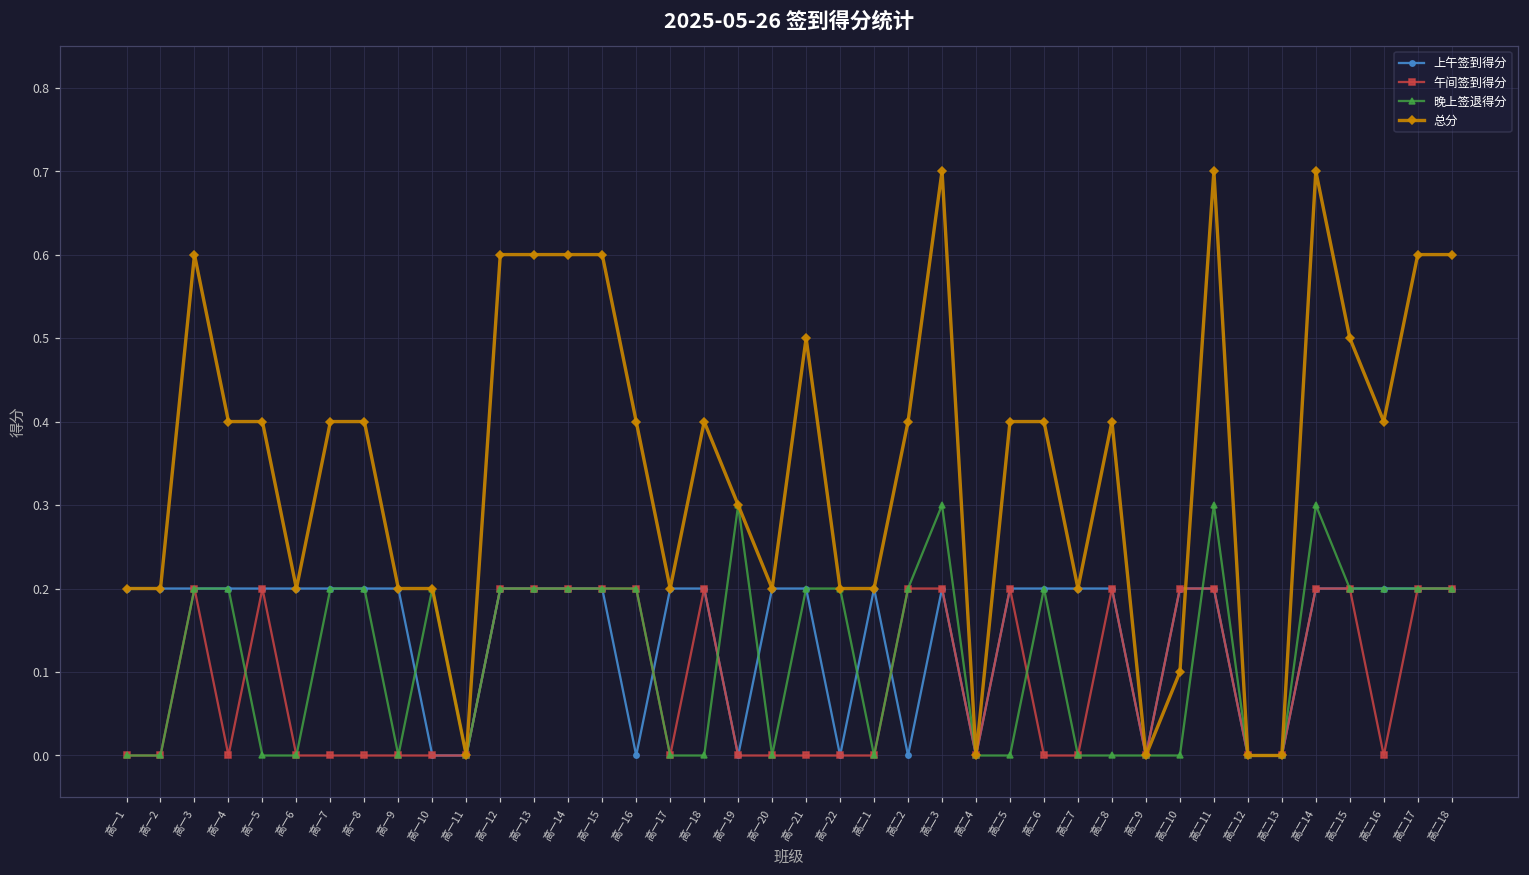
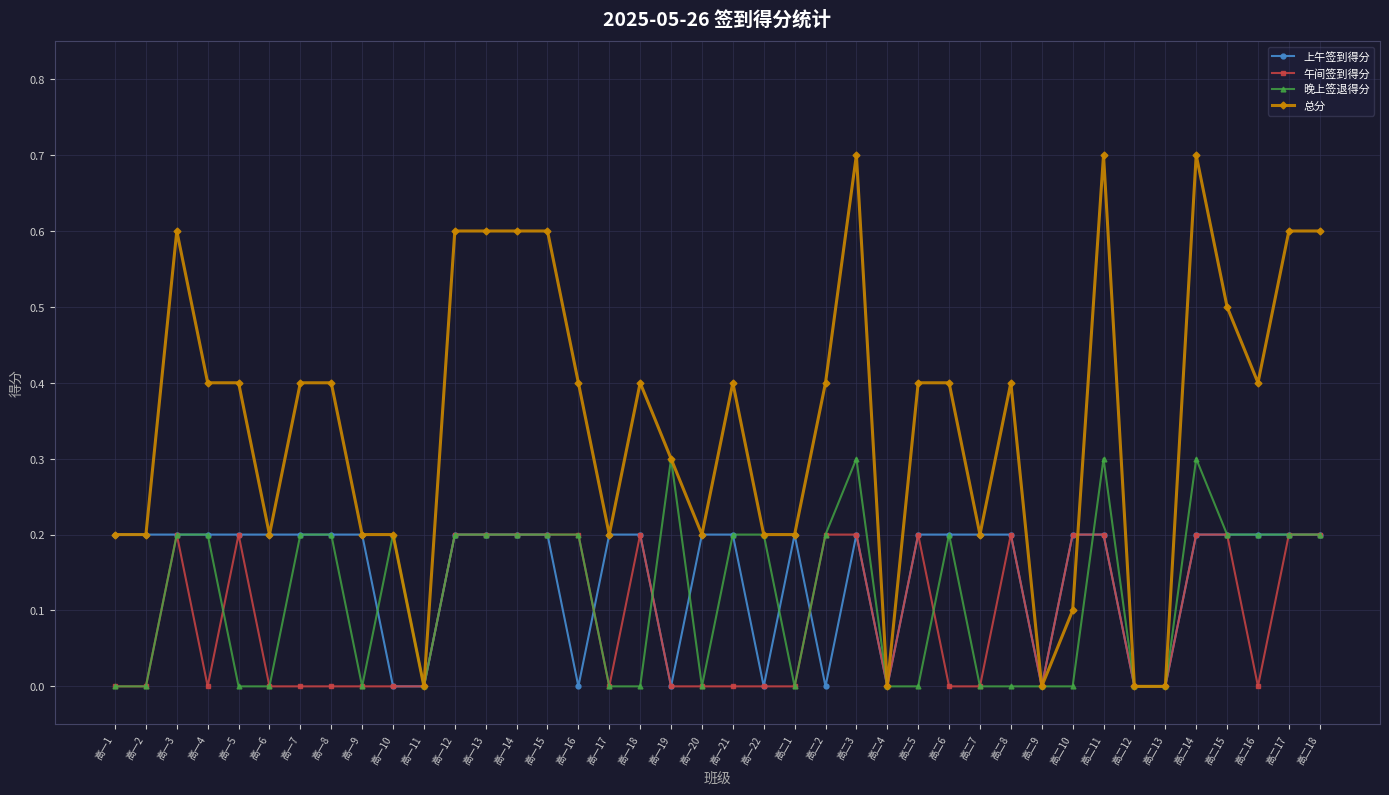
总分, 高一21: 0.5 -> 0.4
